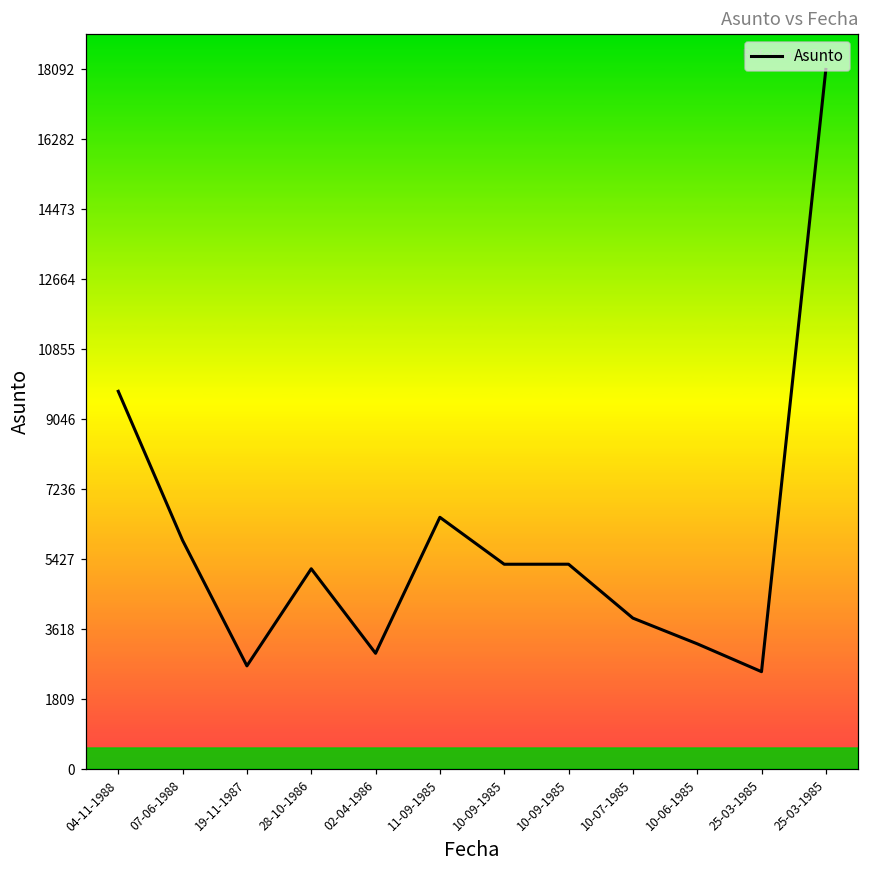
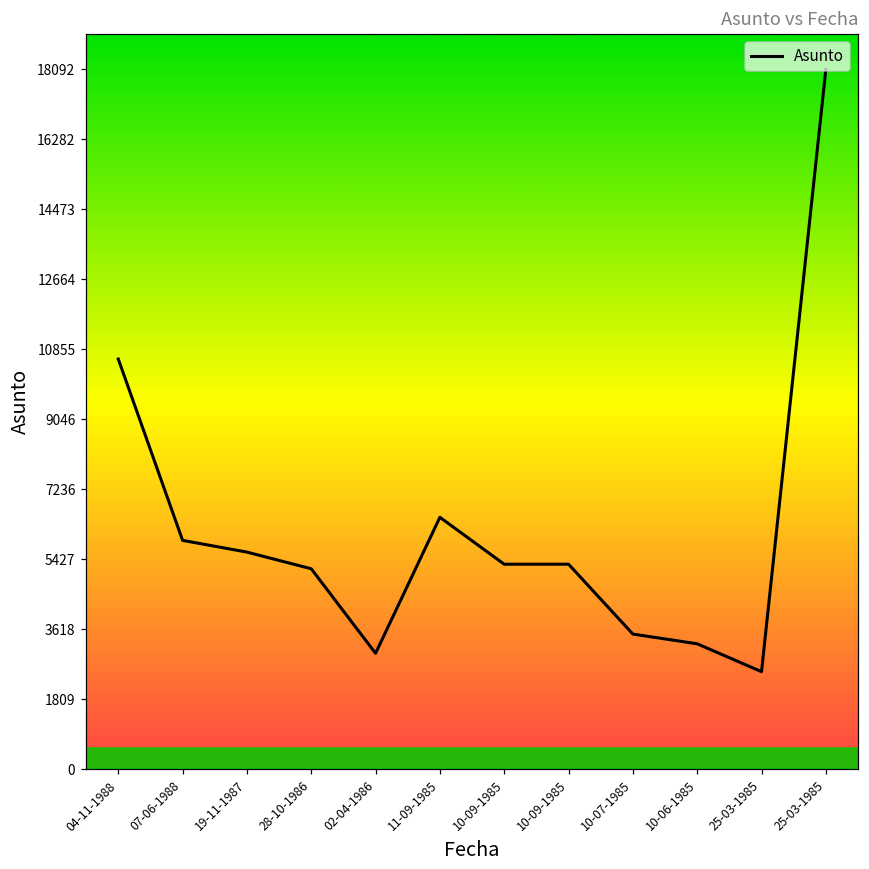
04-11-1988: 9800 -> 10600
19-11-1987: 2700 -> 5600
10-07-1985: 3900 -> 3500
